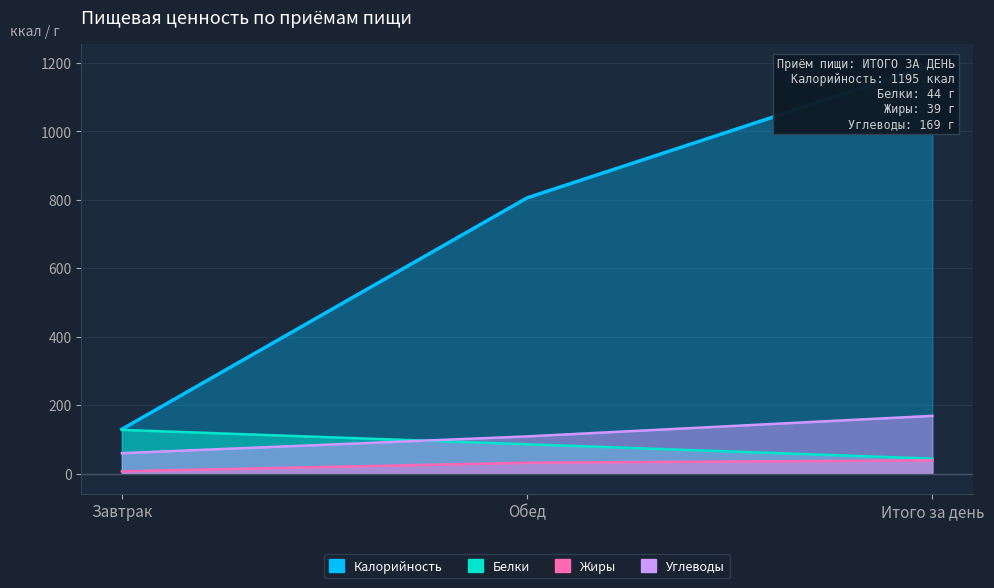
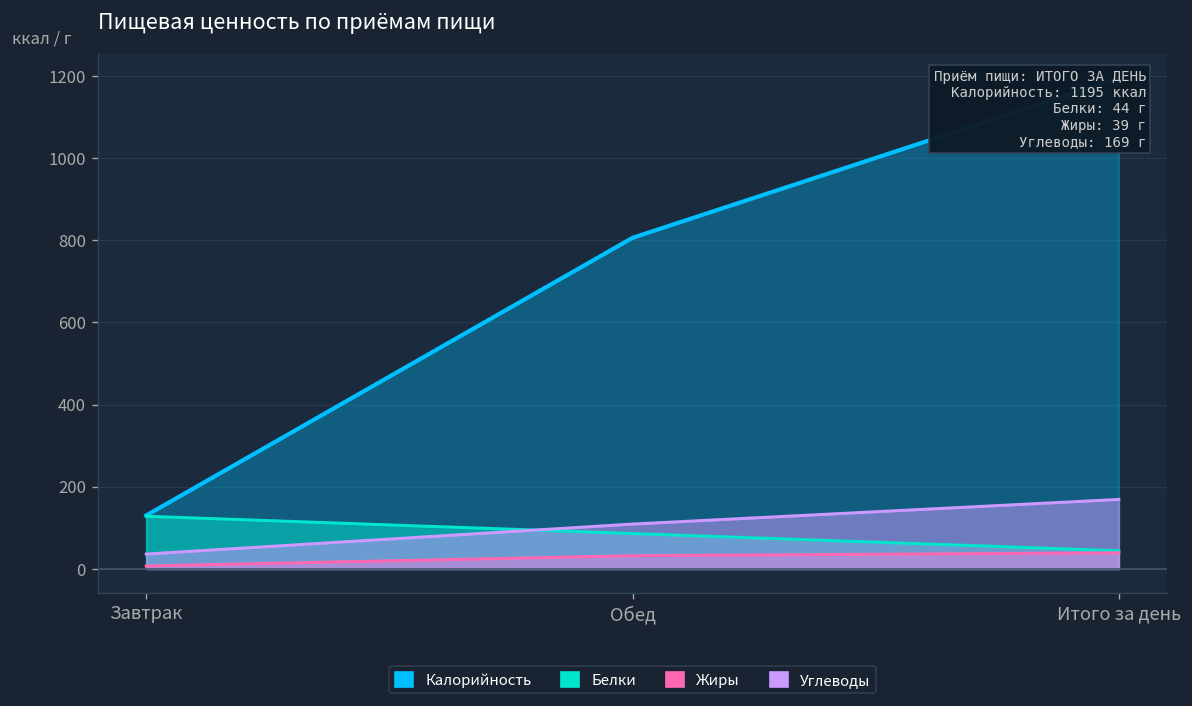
Углеводы, Завтрак: 60 -> 40
